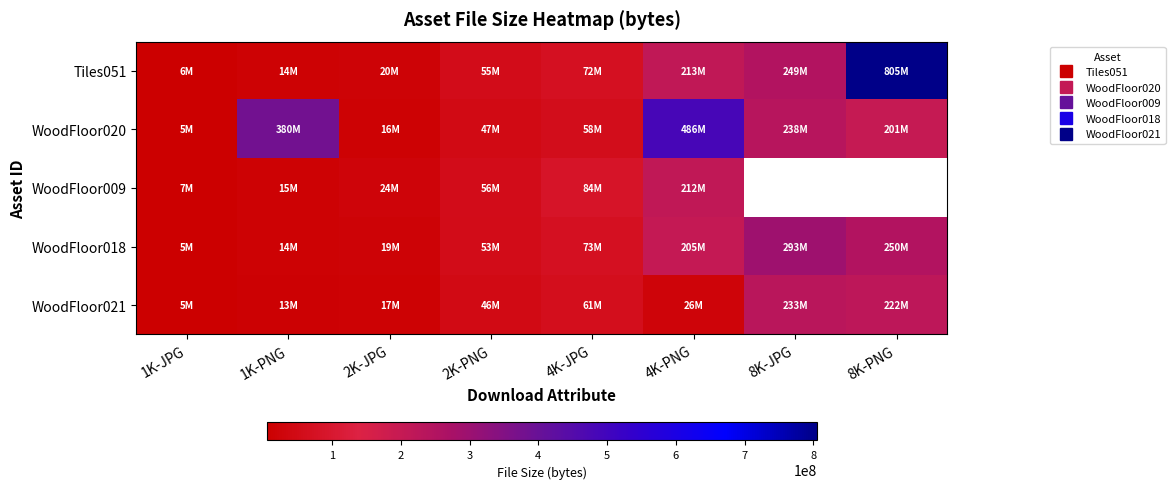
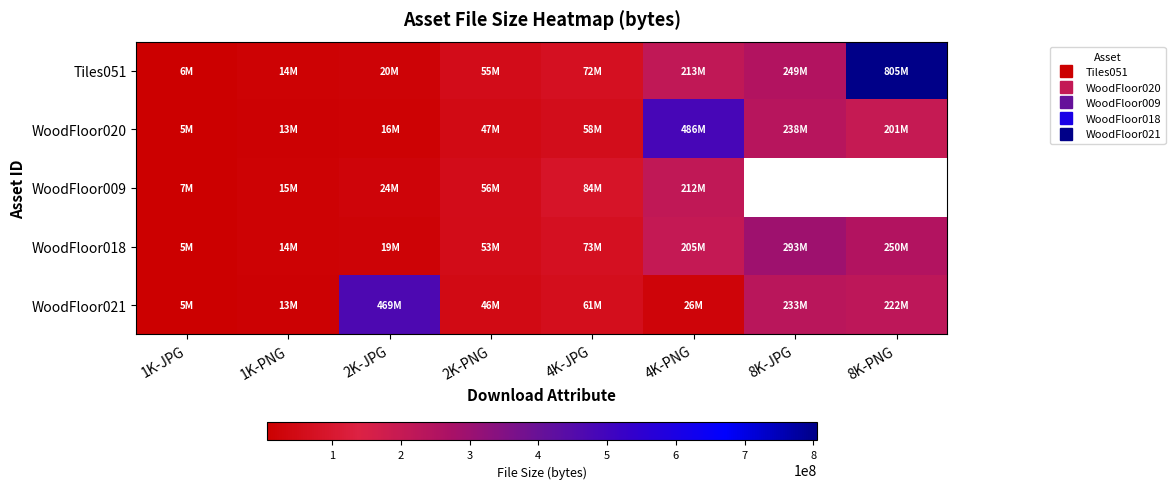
WoodFloor020, 1K-PNG: 380M -> 13M
WoodFloor021, 2K-JPG: 17M -> 469M
